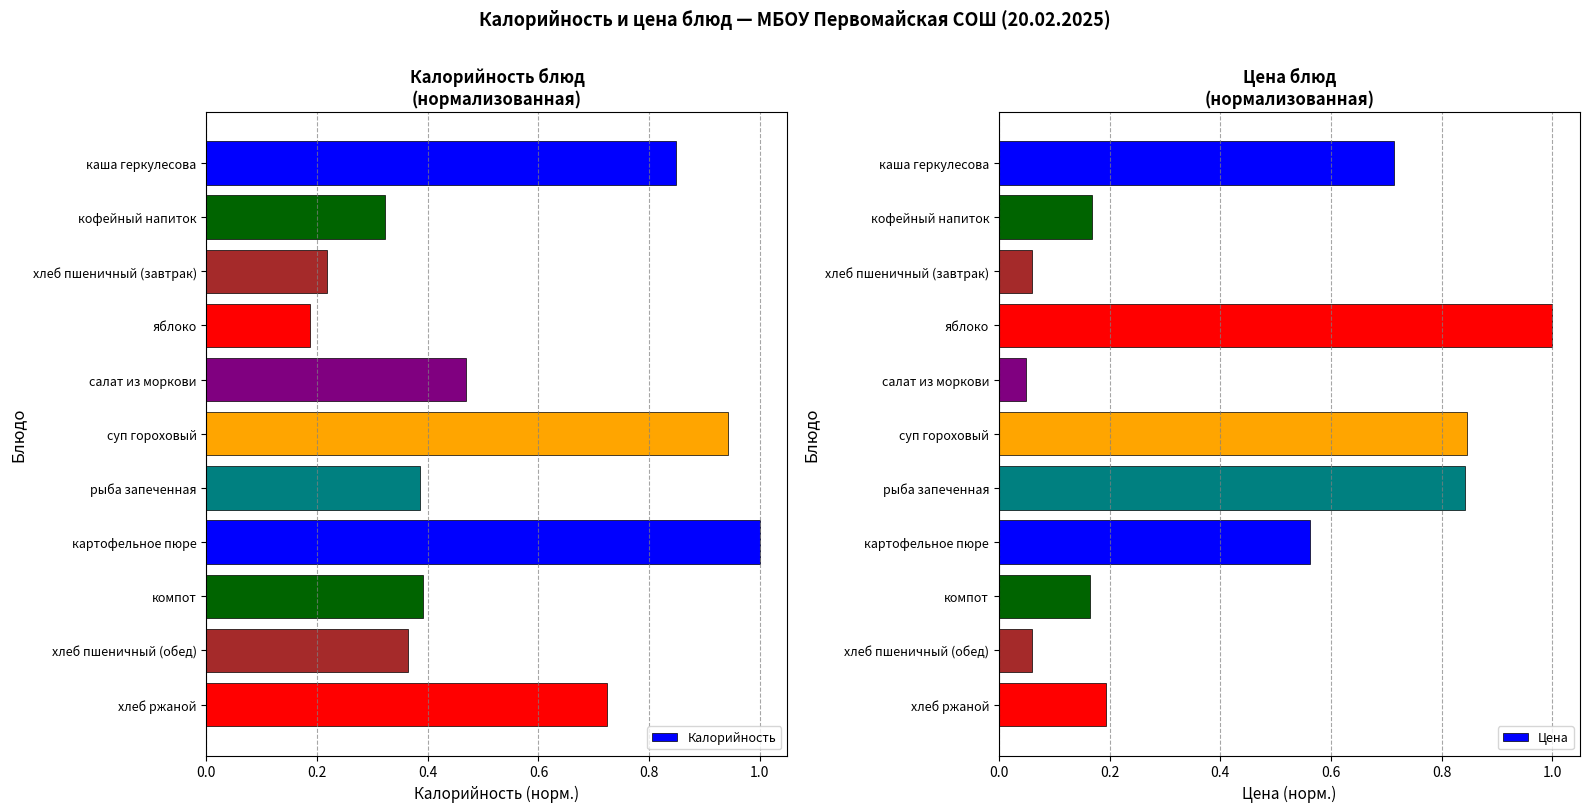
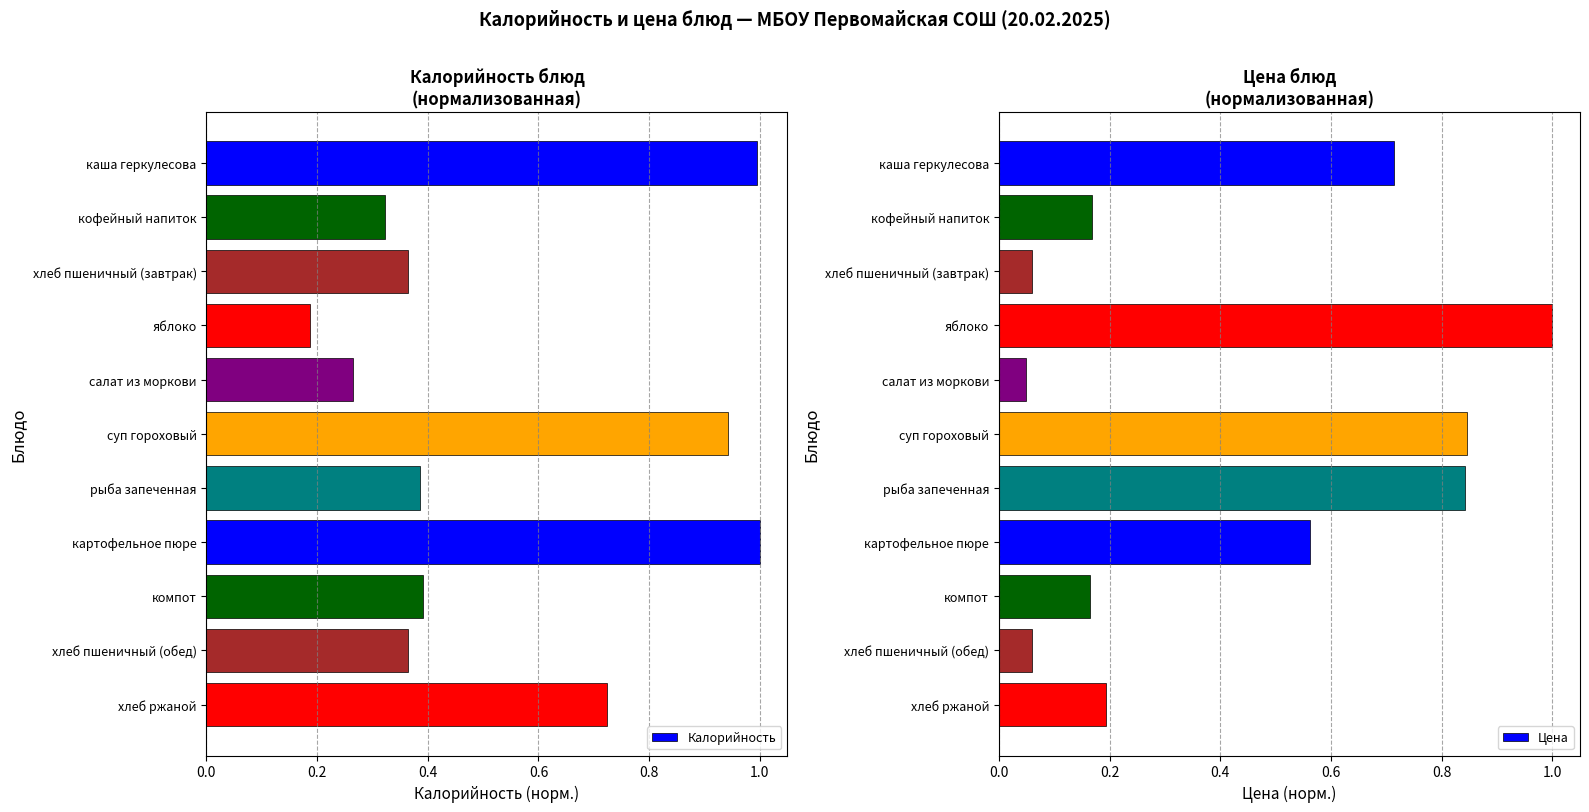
Калорийность блюд (нормализованная), каша геркулесова: 0.85 -> 0.99
Калорийность блюд (нормализованная), хлеб пшеничный (завтрак): 0.22 -> 0.36
Калорийность блюд (нормализованная), салат из моркови: 0.47 -> 0.27
